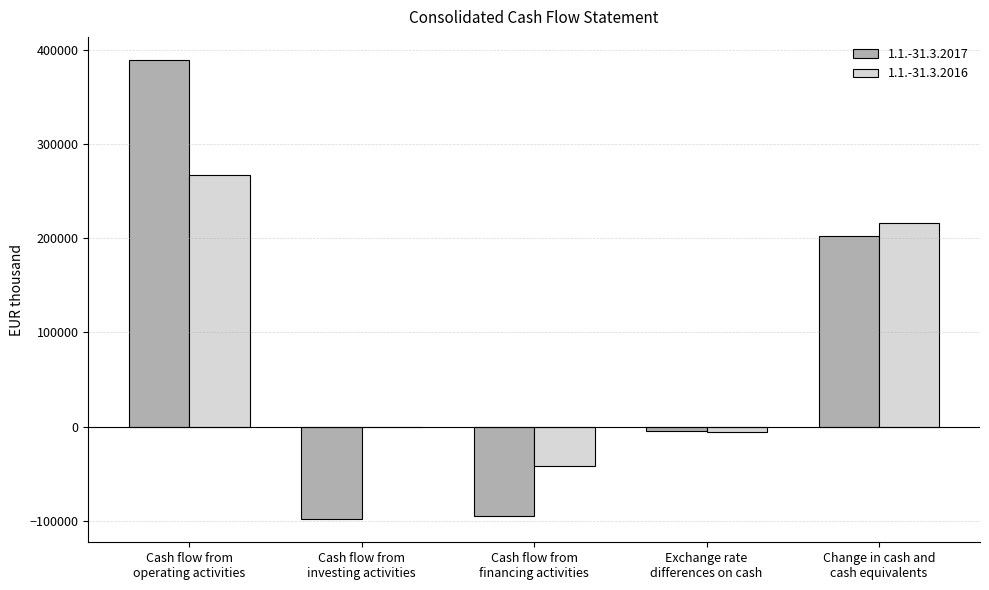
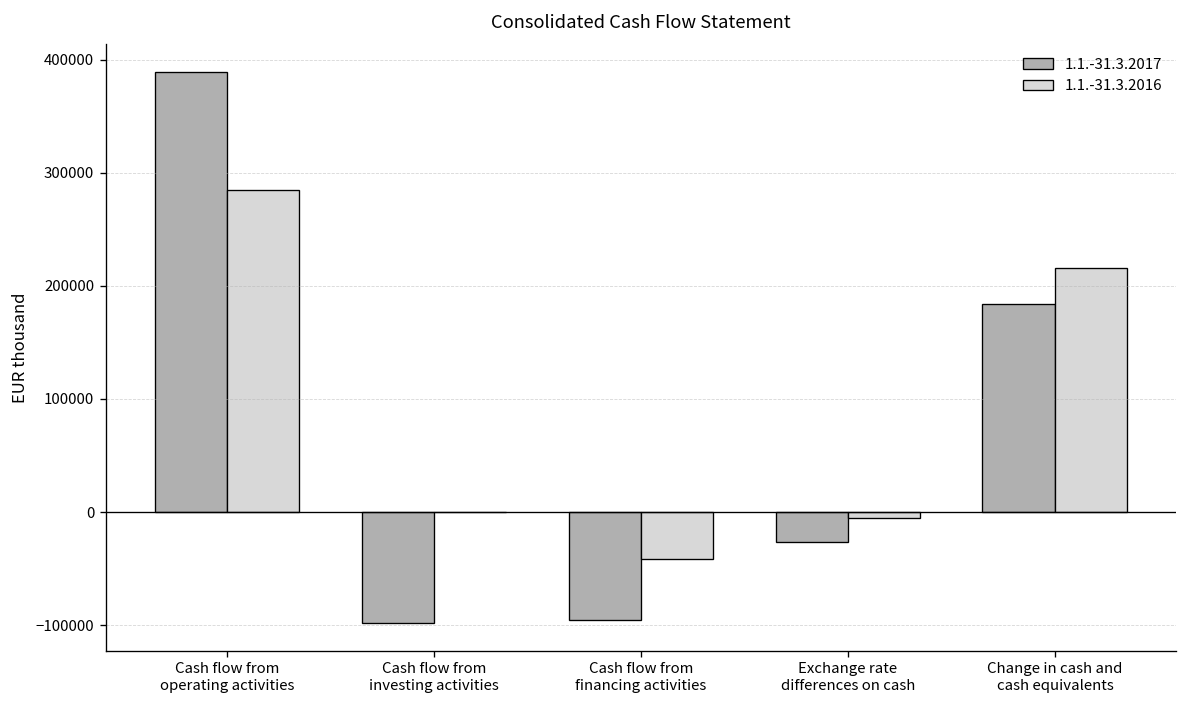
1.1.-31.3.2016, Cash flow from operating activities: 270000 -> 280000
1.1.-31.3.2017, Exchange rate differences on cash: 0 -> -30000
1.1.-31.3.2017, Change in cash and cash equivalents: 200000 -> 180000
